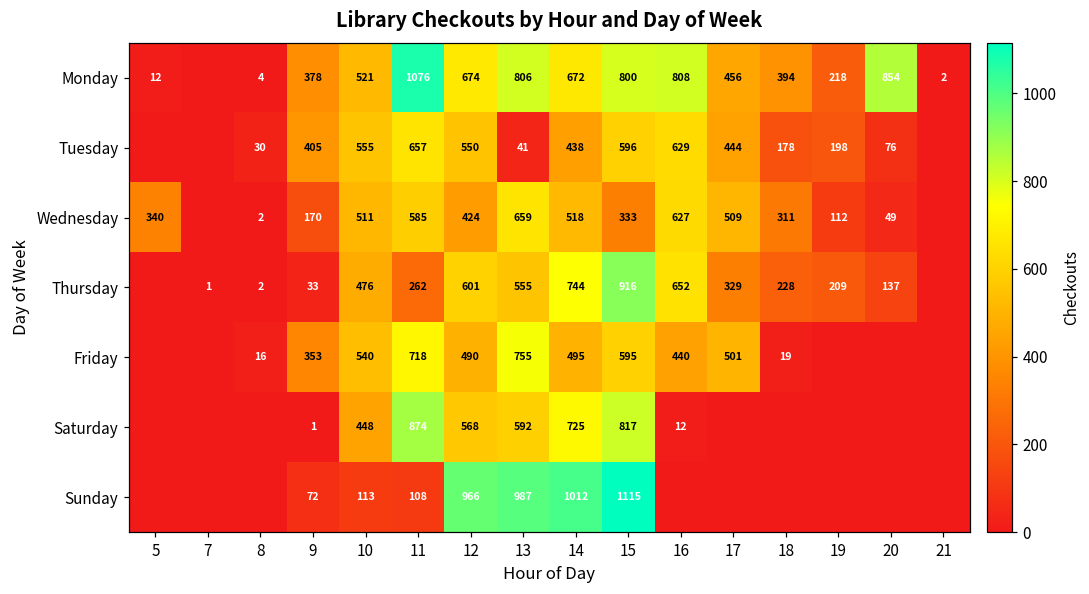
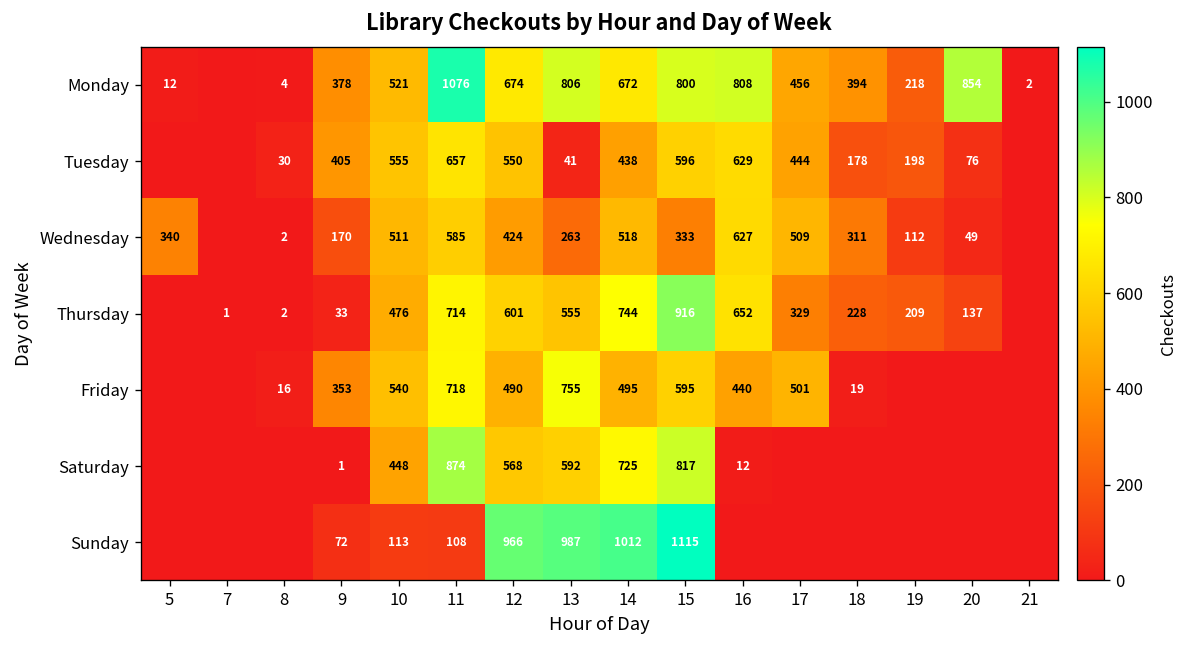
Wednesday, 13: 659 -> 263
Thursday, 11: 262 -> 714
